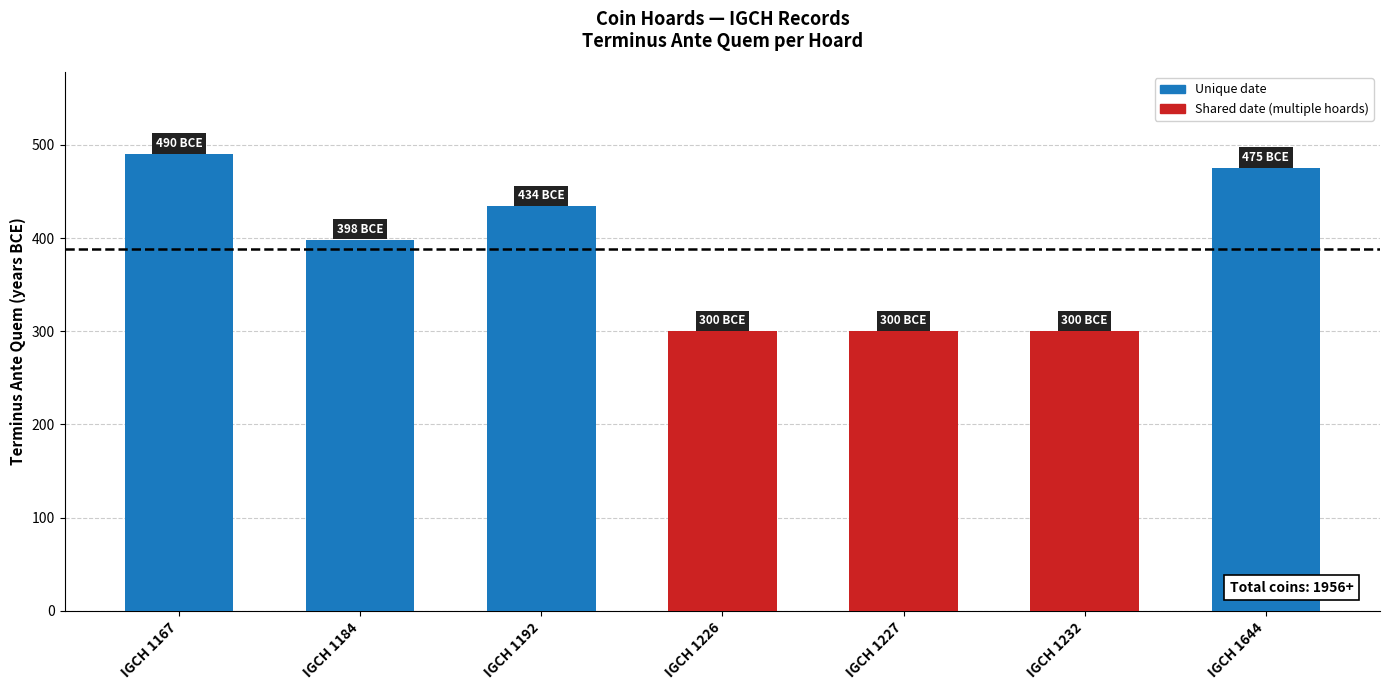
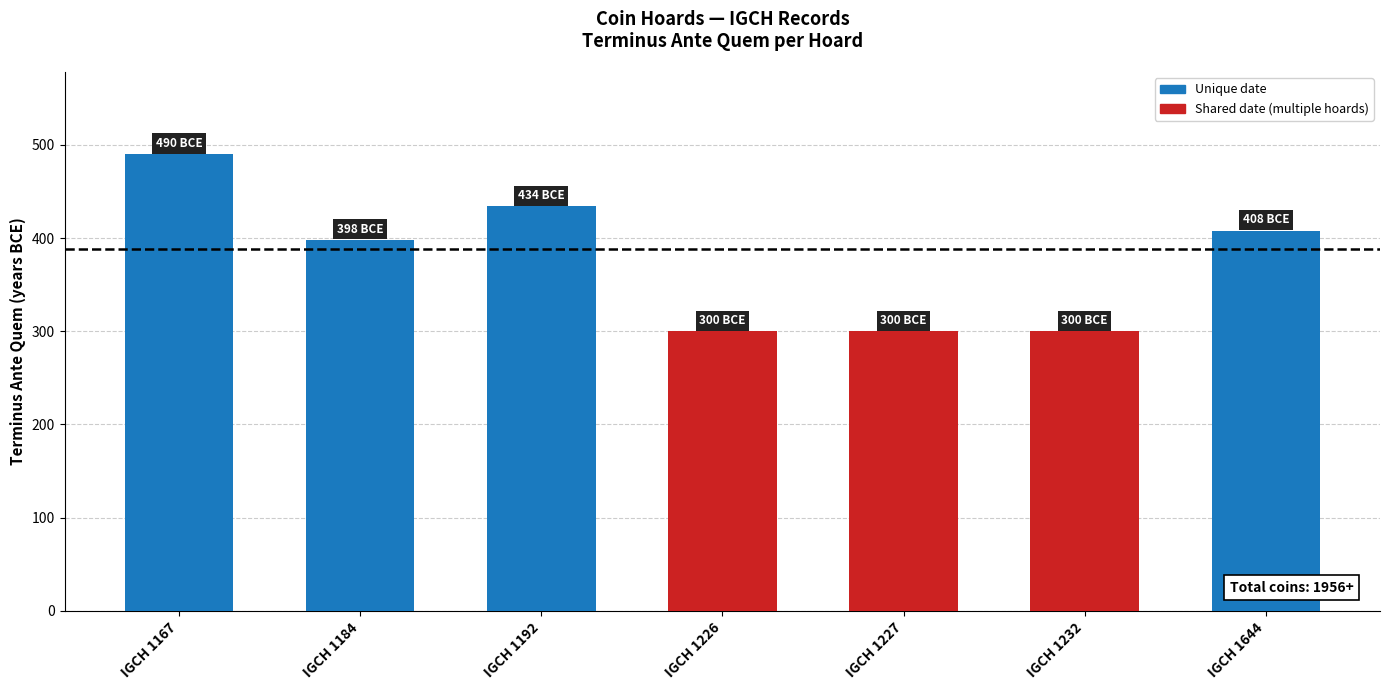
IGCH 1644: 475 -> 408
